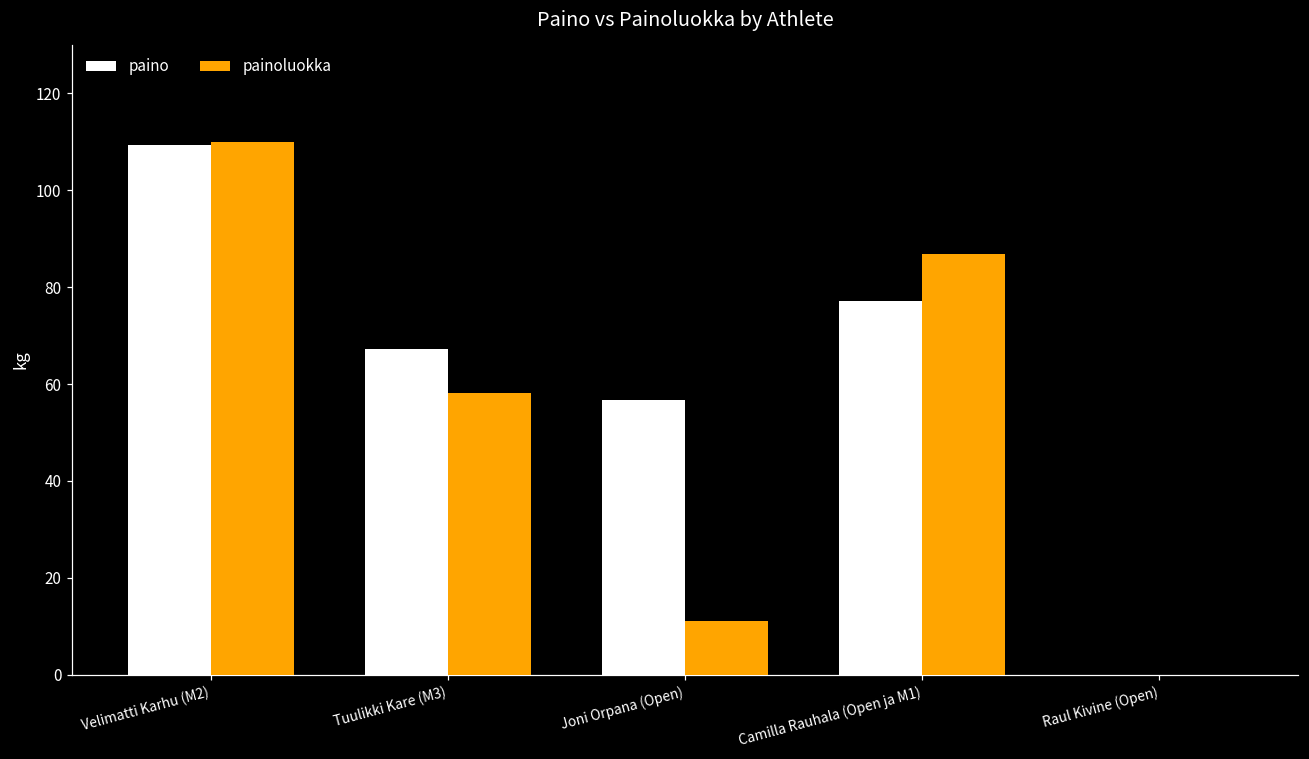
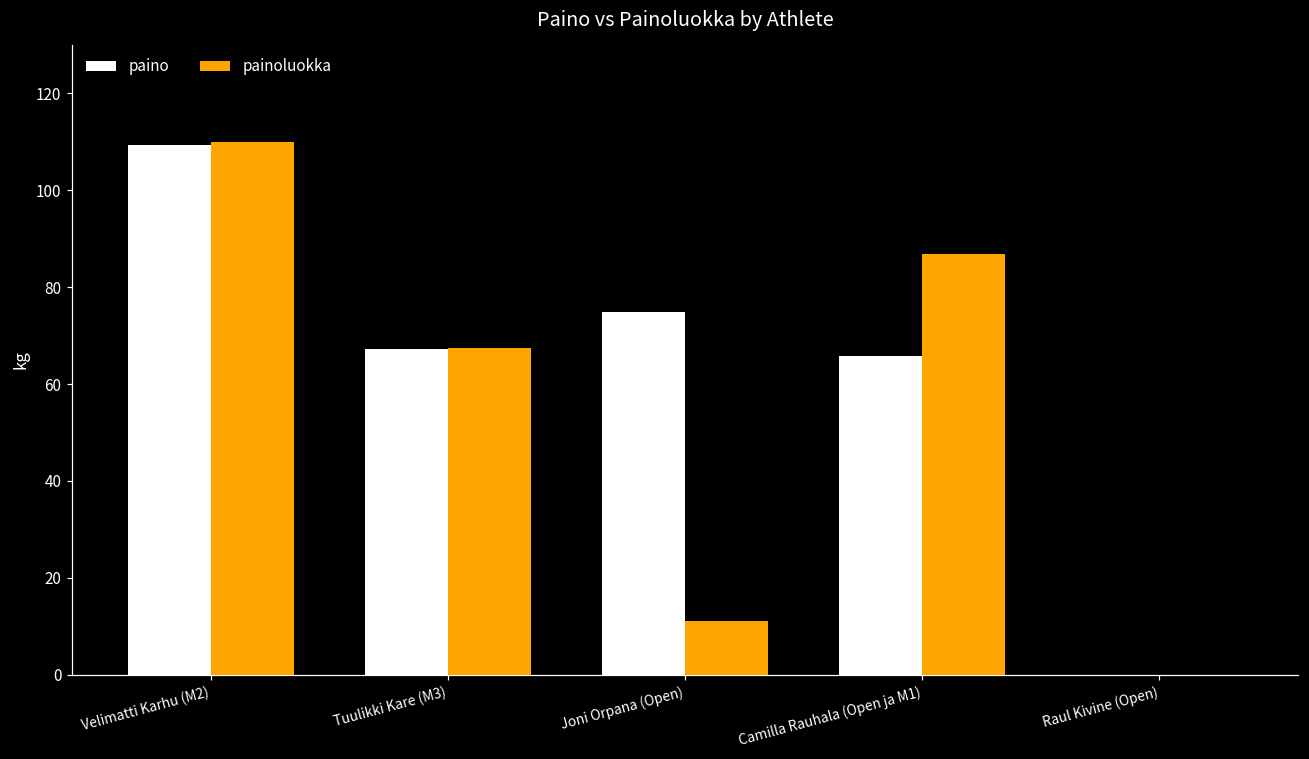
painoluokka, Tuulikki Kare (M3): 58 -> 68
paino, Joni Orpana (Open): 57 -> 75
paino, Camilla Rauhala (Open ja M1): 77 -> 66
